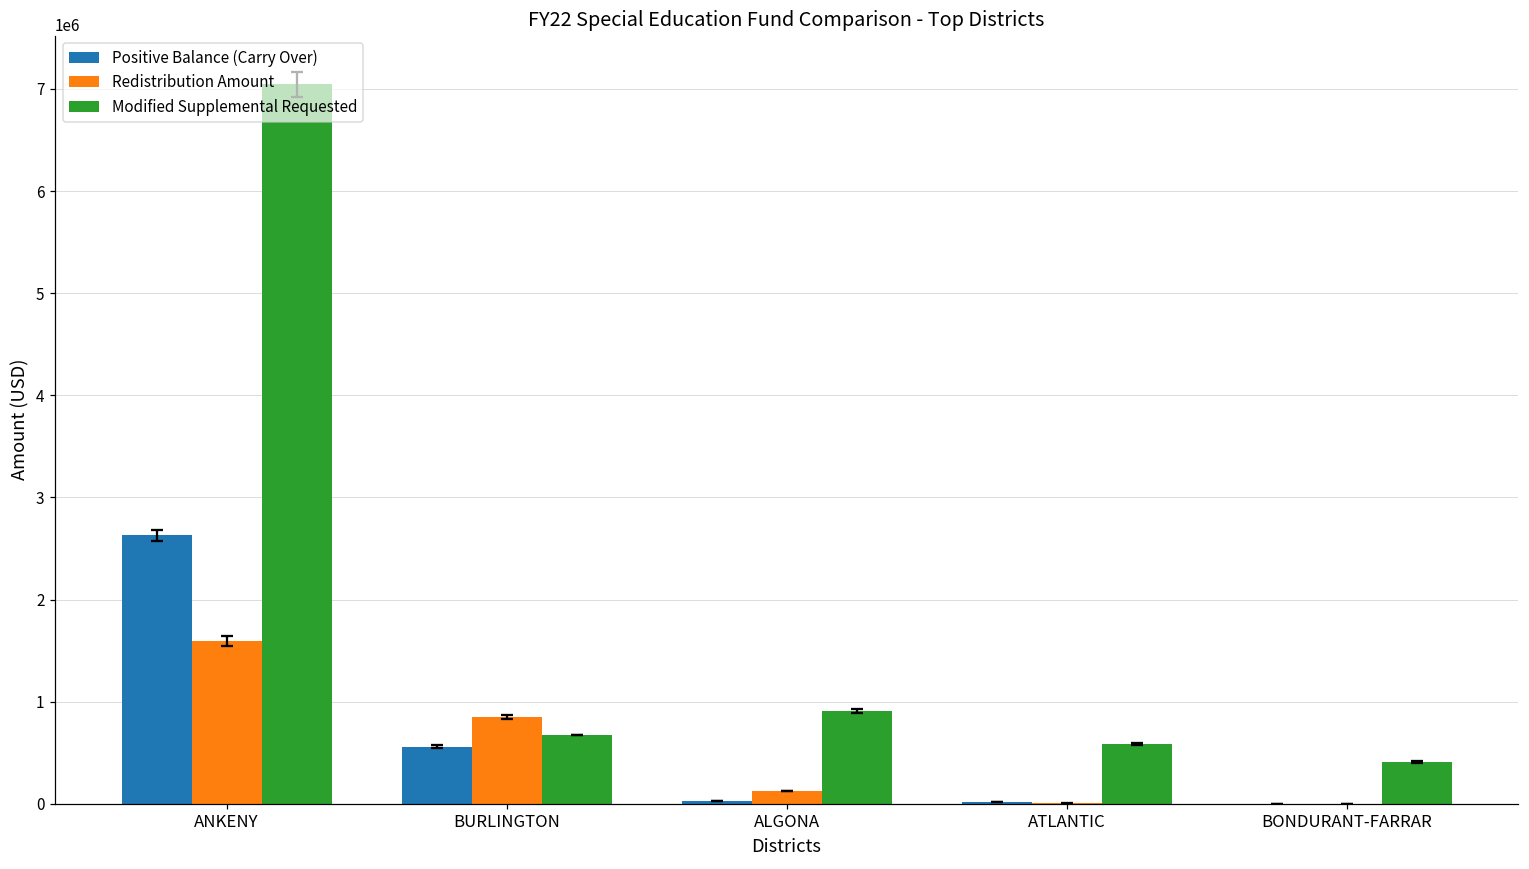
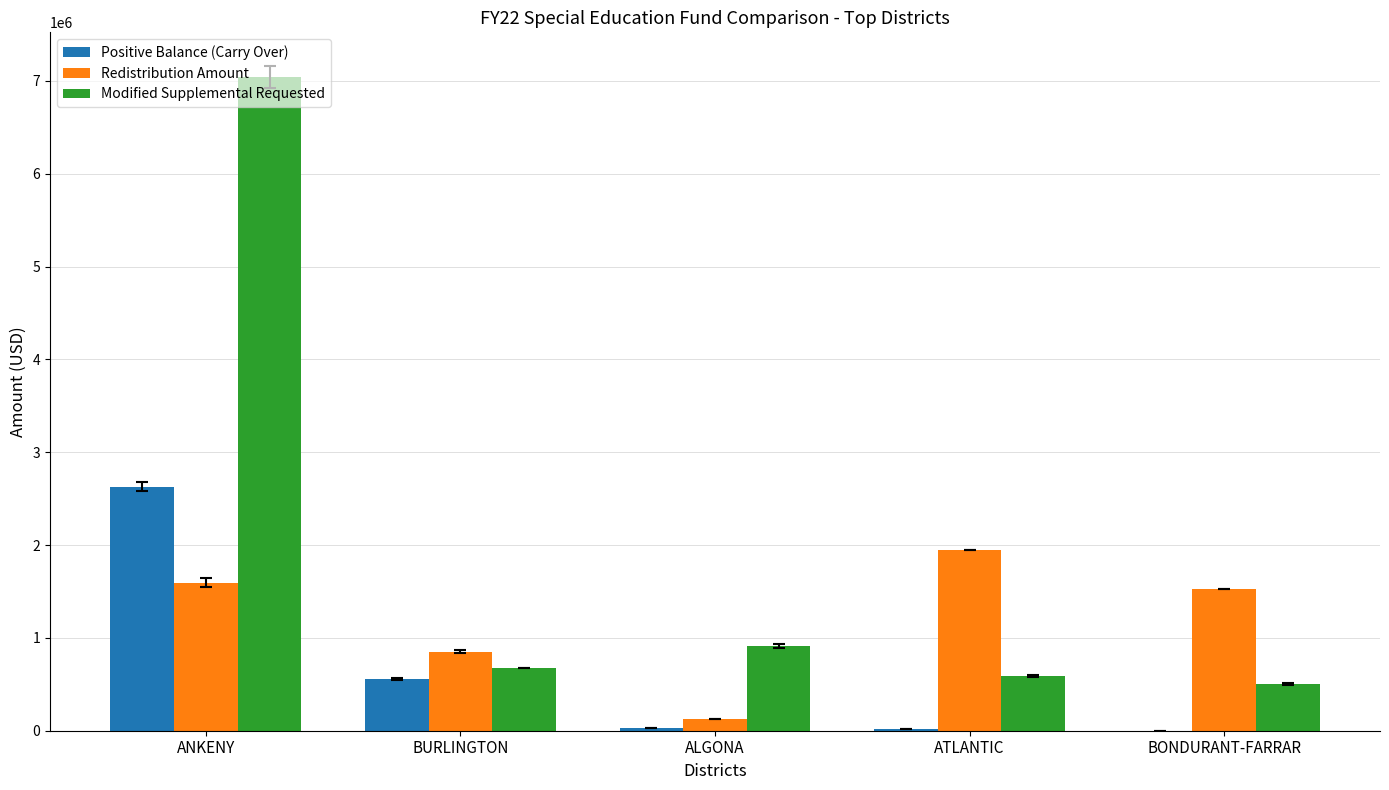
Redistribution Amount, ATLANTIC: 0 -> 1900000
Redistribution Amount, BONDURANT-FARRAR: 0 -> 1500000
Modified Supplemental Requested, BONDURANT-FARRAR: 400000 -> 500000
